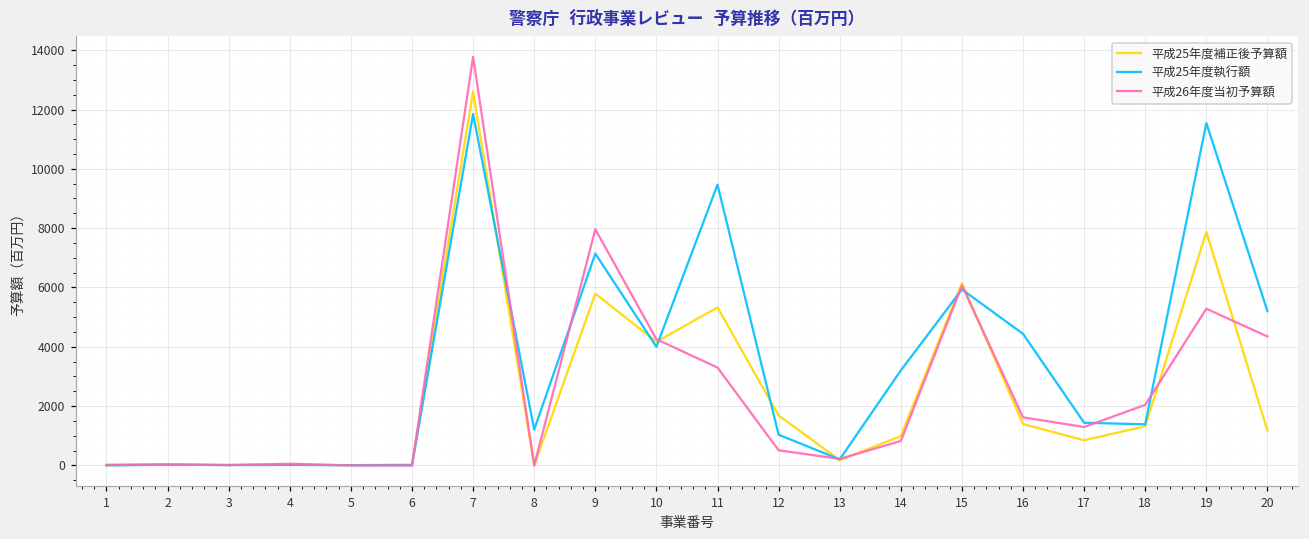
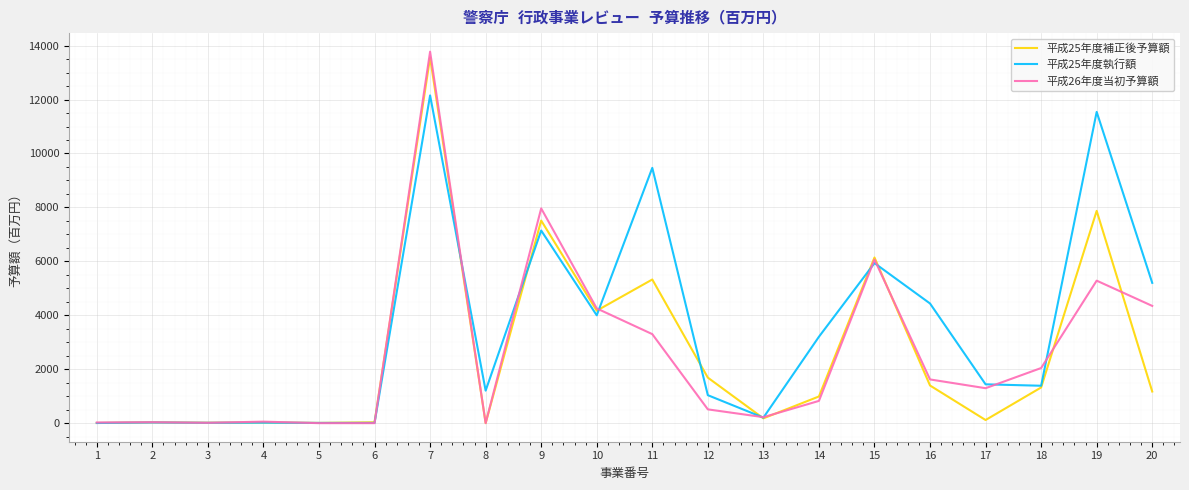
平成25年度補正後予算額, 7: 12600 -> 13600
平成25年度執行額, 7: 11900 -> 12200
平成25年度補正後予算額, 9: 5800 -> 7500
平成25年度補正後予算額, 17: 800 -> 100
